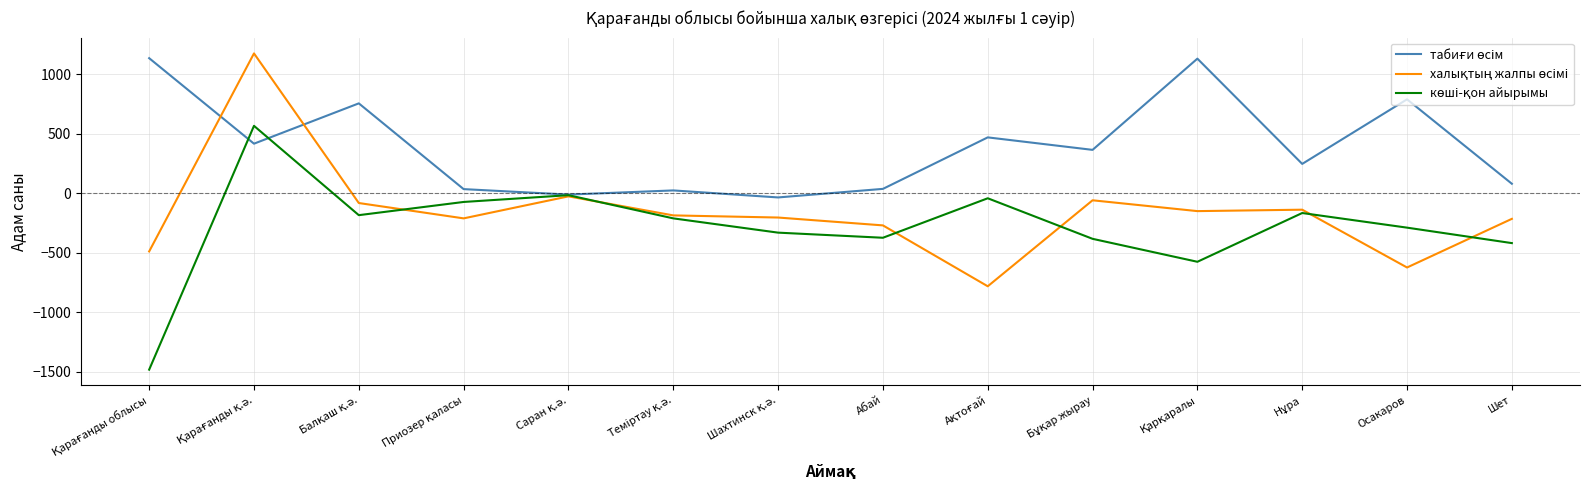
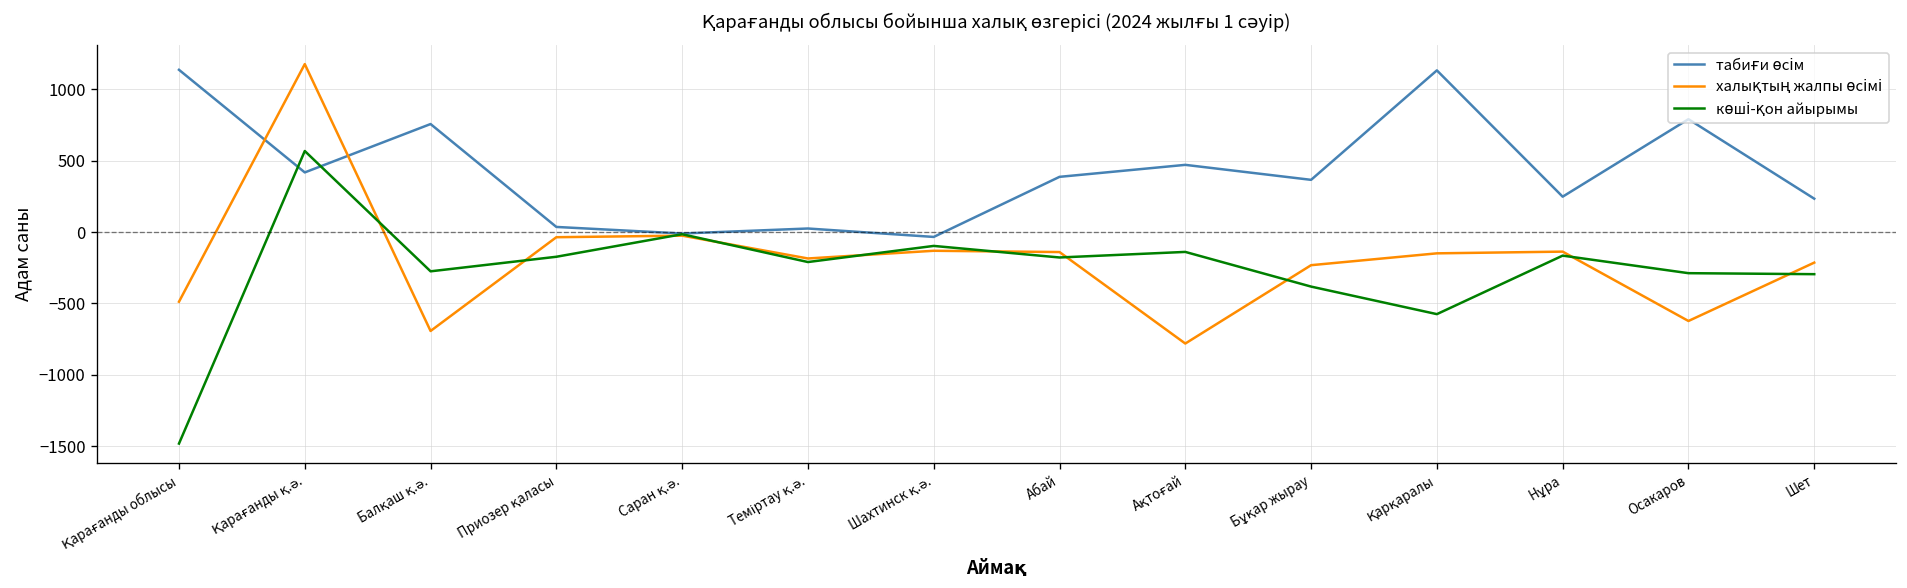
халықтың жалпы өсімі, Балқаш қ.ә.: -80 -> -690
көші-қон айырымы, Балқаш қ.ә.: -180 -> -280
халықтың жалпы өсімі, Приозер қаласы: -210 -> -40
көші-қон айырымы, Приозер қаласы: -70 -> -170
халықтың жалпы өсімі, Шахтинск қ.ә.: -200 -> -130
көші-қон айырымы, Шахтинск қ.ә.: -330 -> -100
табиғи өсім, Абай: 40 -> 390
халықтың жалпы өсімі, Абай: -270 -> -140
көші-қон айырымы, Абай: -370 -> -180
көші-қон айырымы, Ақтоғай: -40 -> -140
халықтың жалпы өсімі, Бұқар жырау: -60 -> -230
табиғи өсім, Шет: 80 -> 230
көші-қон айырымы, Шет: -420 -> -300
